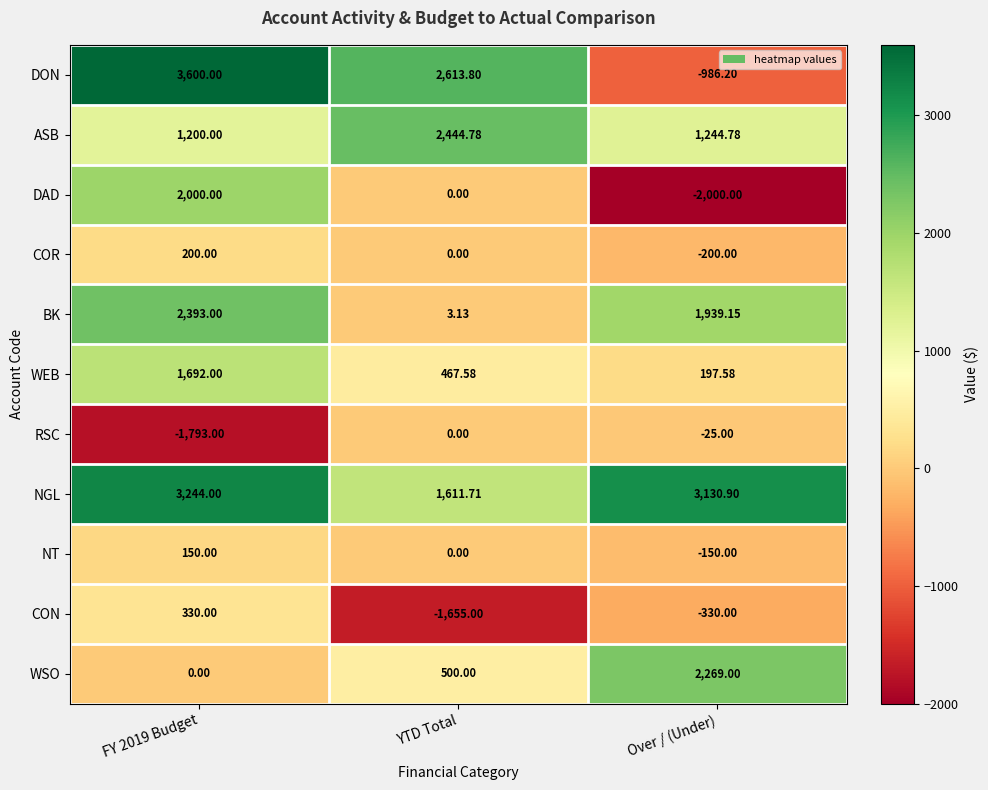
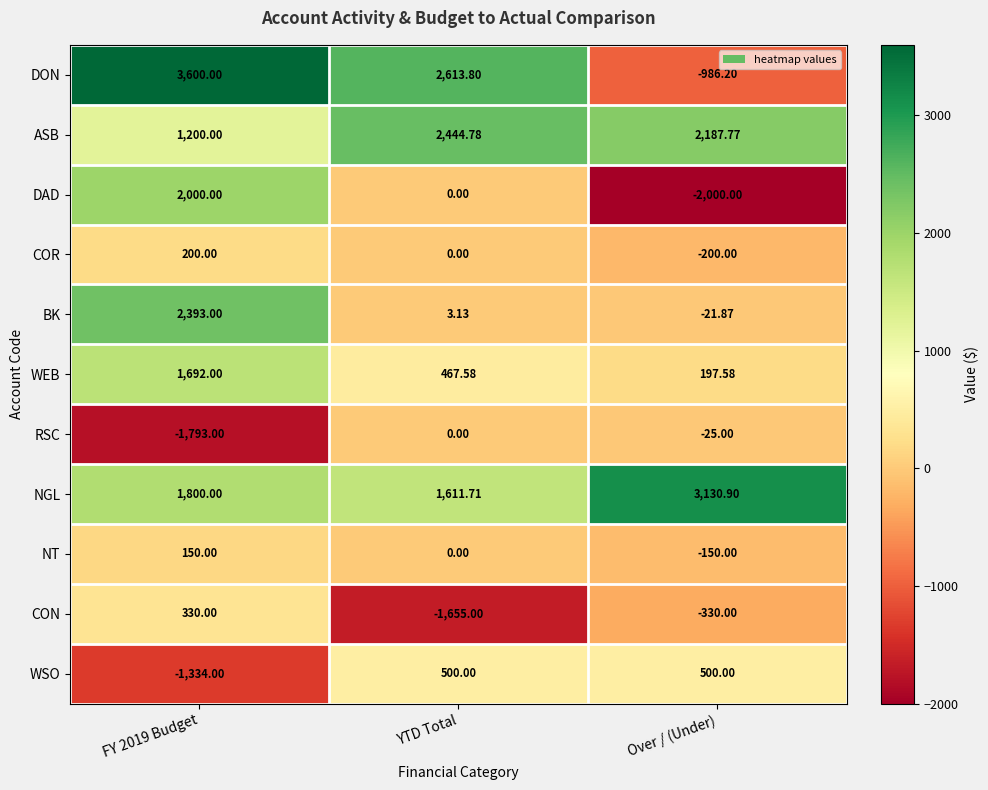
ASB, Over / (Under): 1,244.78 -> 2,187.77
BK, Over / (Under): 1,939.15 -> -21.87
NGL, FY 2019 Budget: 3,244.00 -> 1,800.00
WSO, FY 2019 Budget: 0.00 -> -1,334.00
WSO, Over / (Under): 2,269.00 -> 500.00
